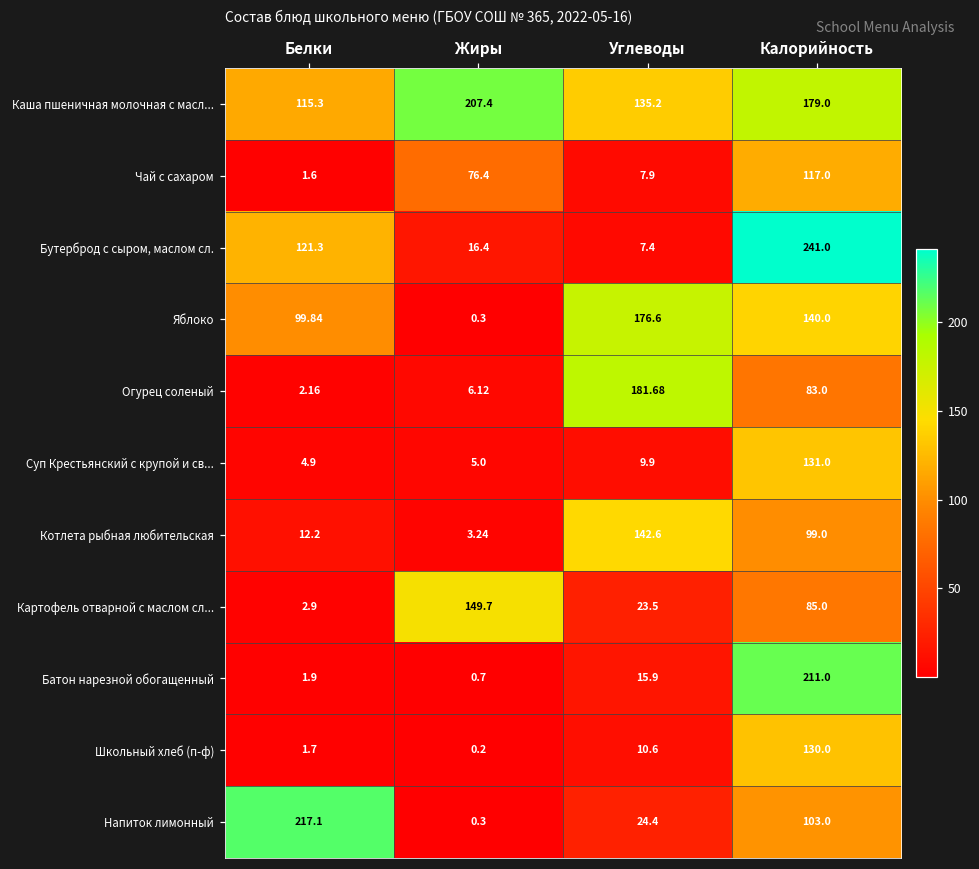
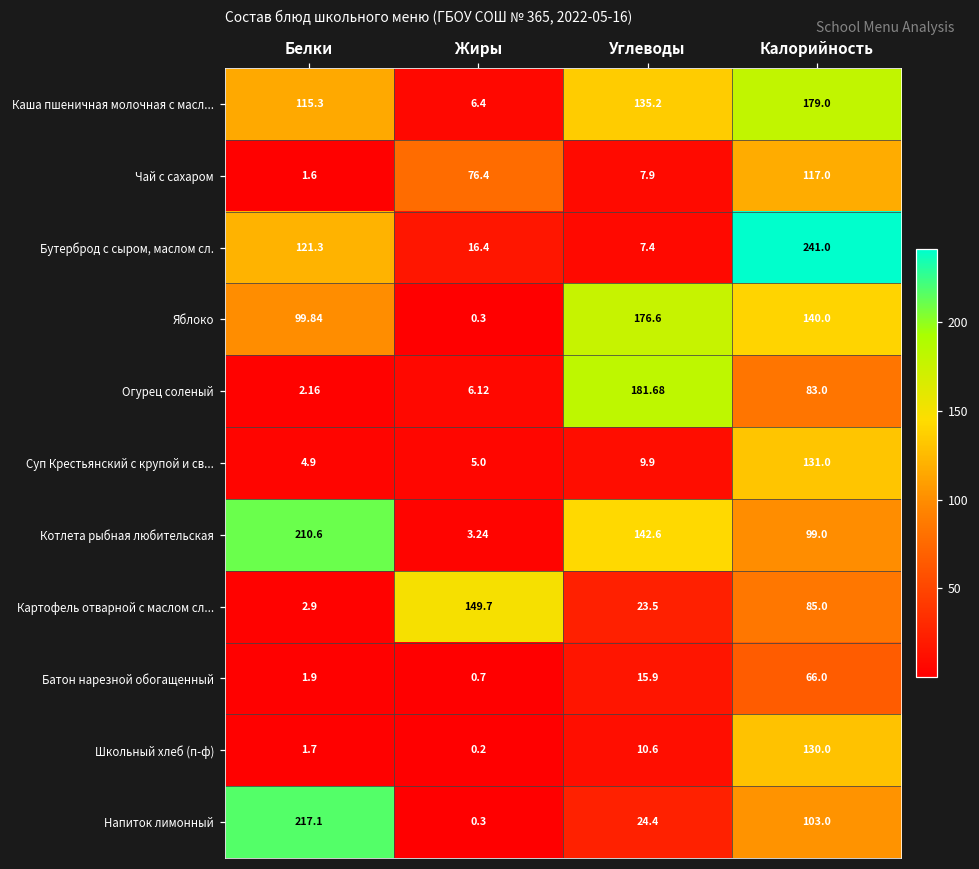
Каша пшеничная молочная с масл..., Жиры: 207.4 -> 6.4
Котлета рыбная любительская, Белки: 12.2 -> 210.6
Батон нарезной обогащенный, Калорийность: 211.0 -> 66.0
